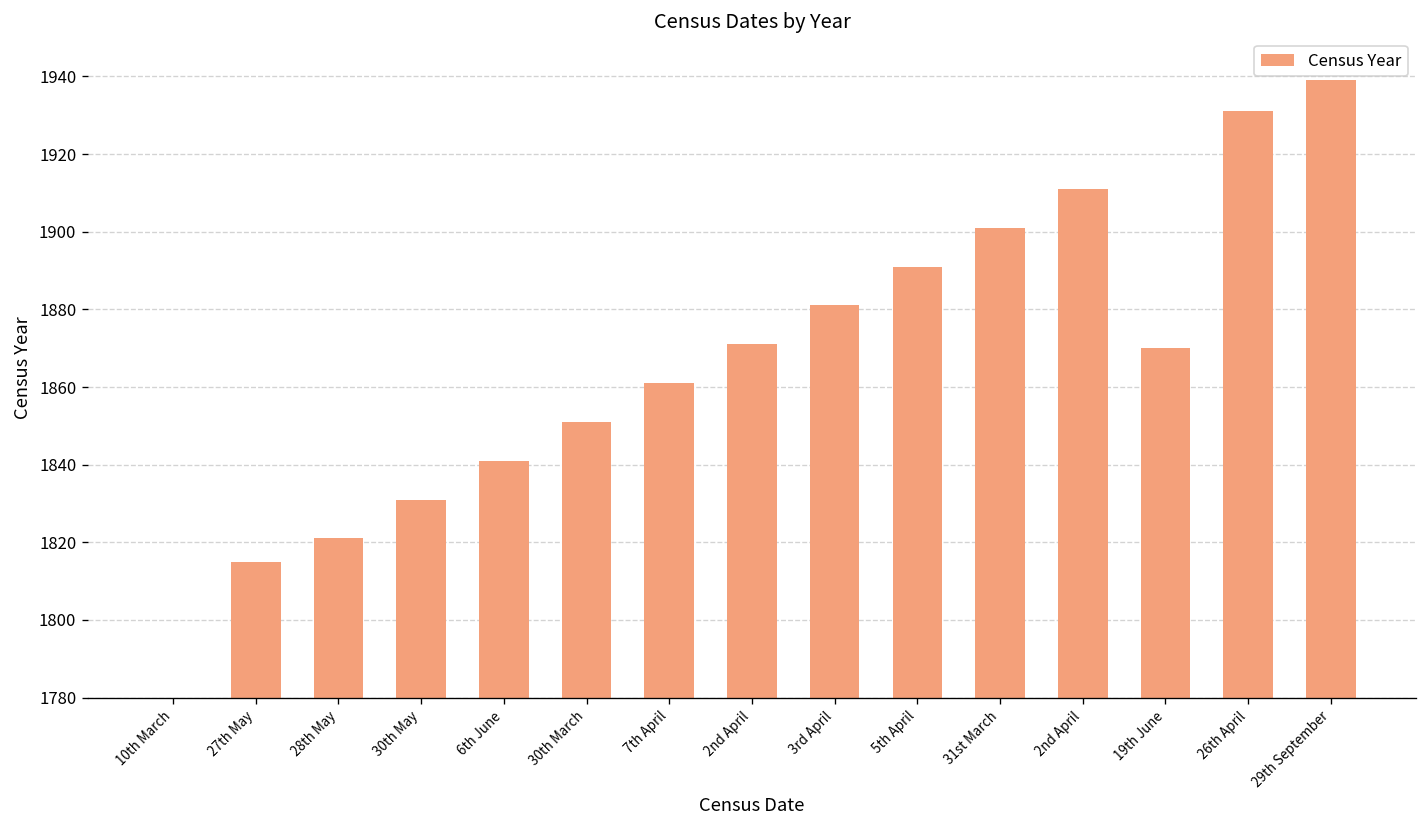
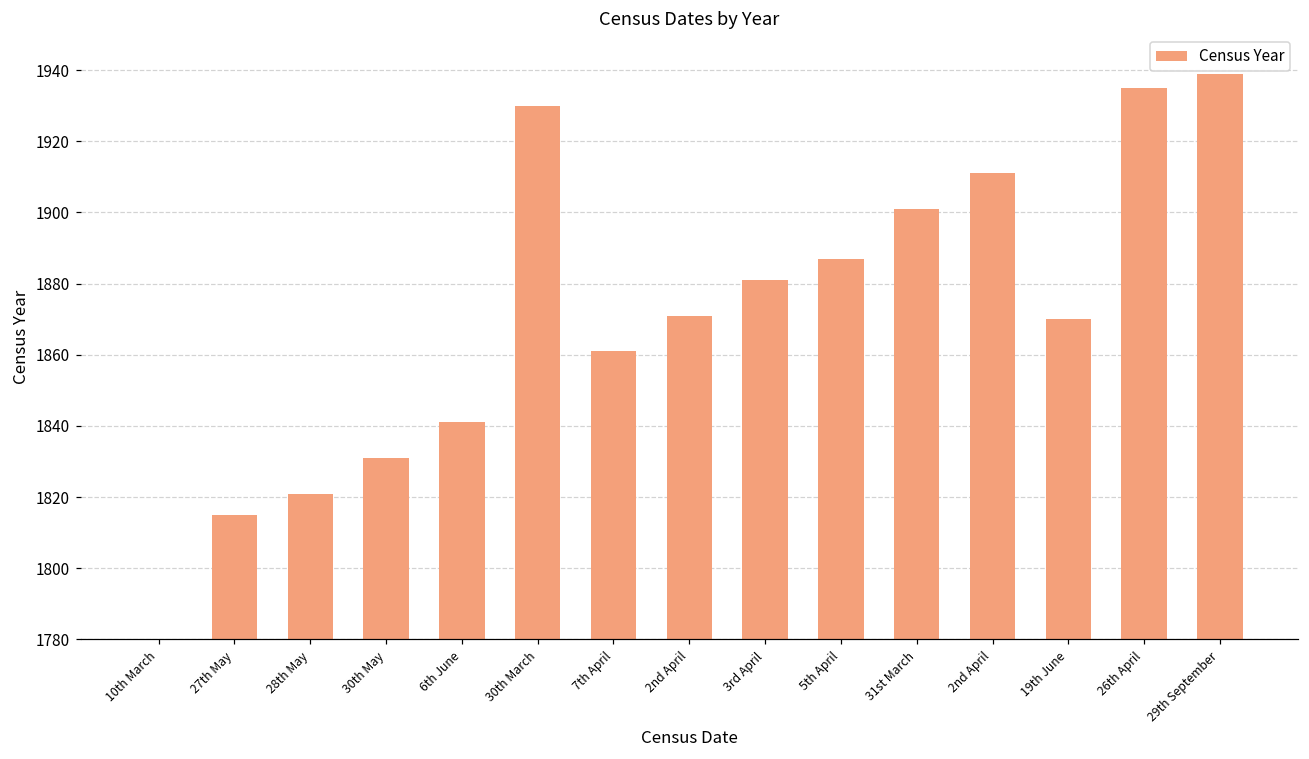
30th March: 1851 -> 1930
5th April: 1891 -> 1887
26th April: 1931 -> 1935
